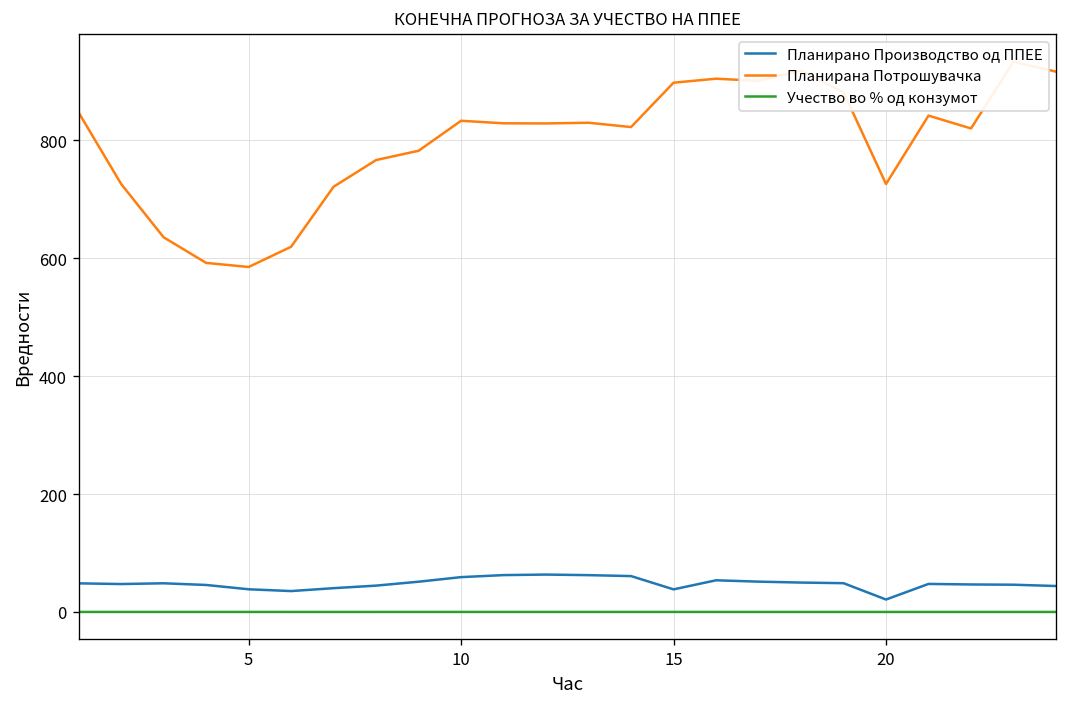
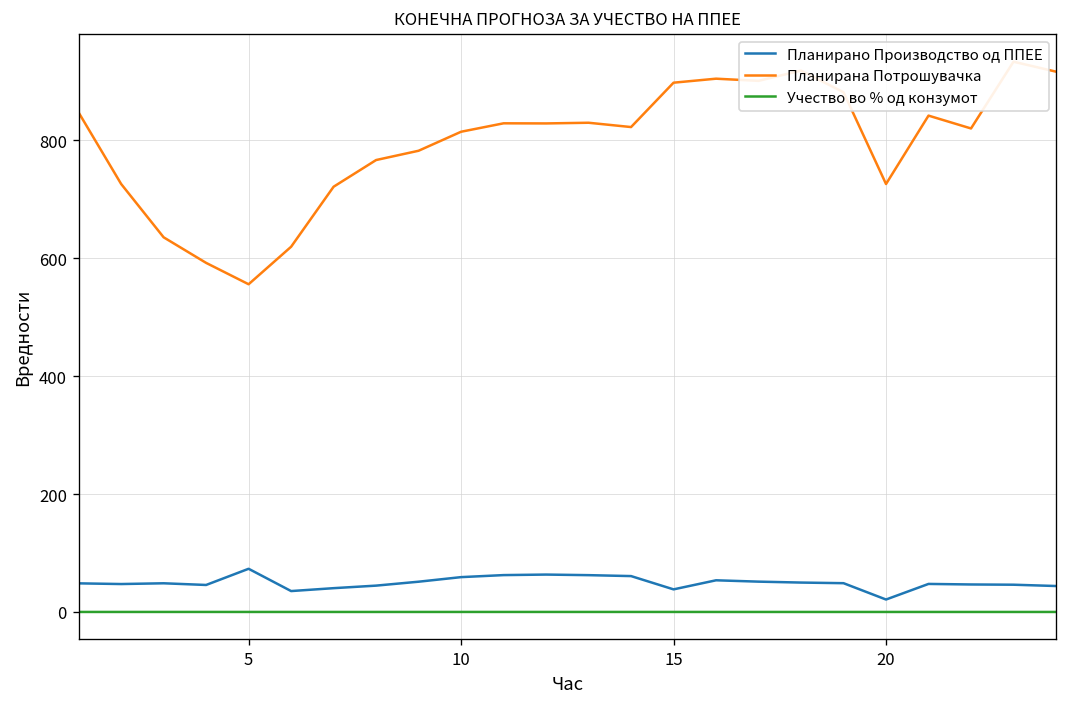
Планирано Производство од ППЕЕ, 5: 40 -> 70
Планирана Потрошувачка, 5: 590 -> 560
Планирана Потрошувачка, 10: 830 -> 810
